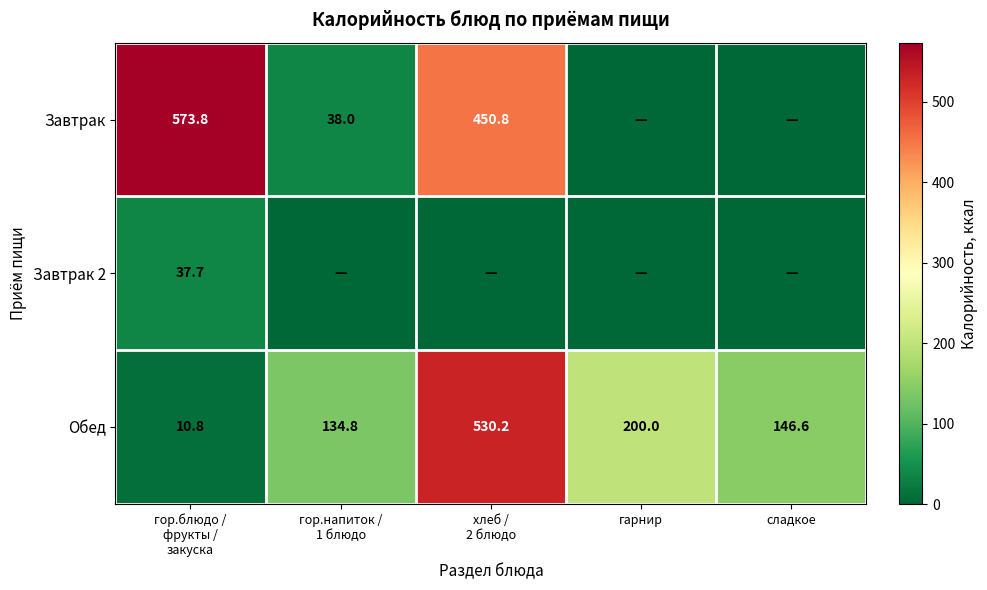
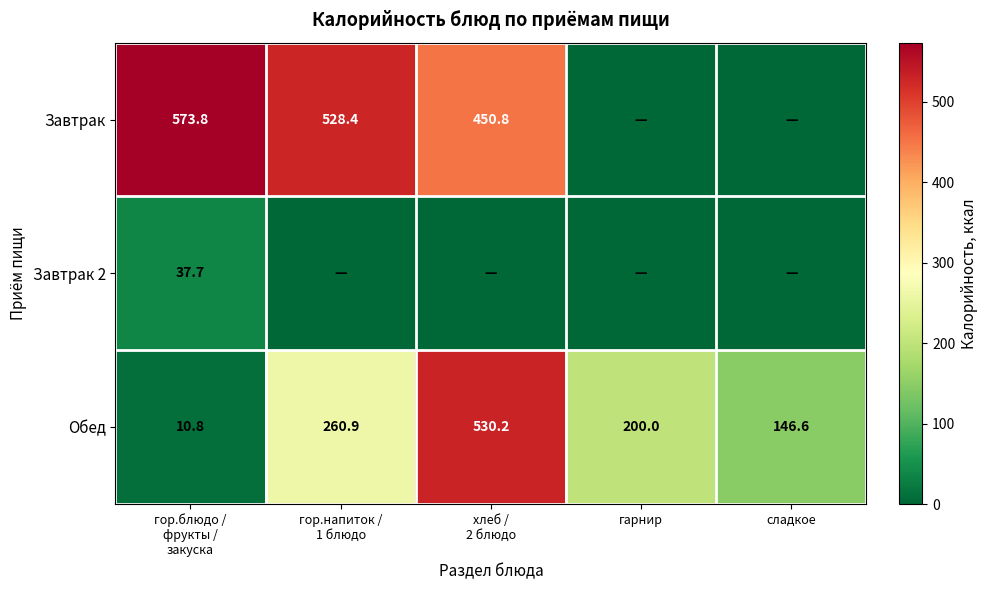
Завтрак, гор.напиток / 1 блюдо: 38.0 -> 528.4
Обед, гор.напиток / 1 блюдо: 134.8 -> 260.9
